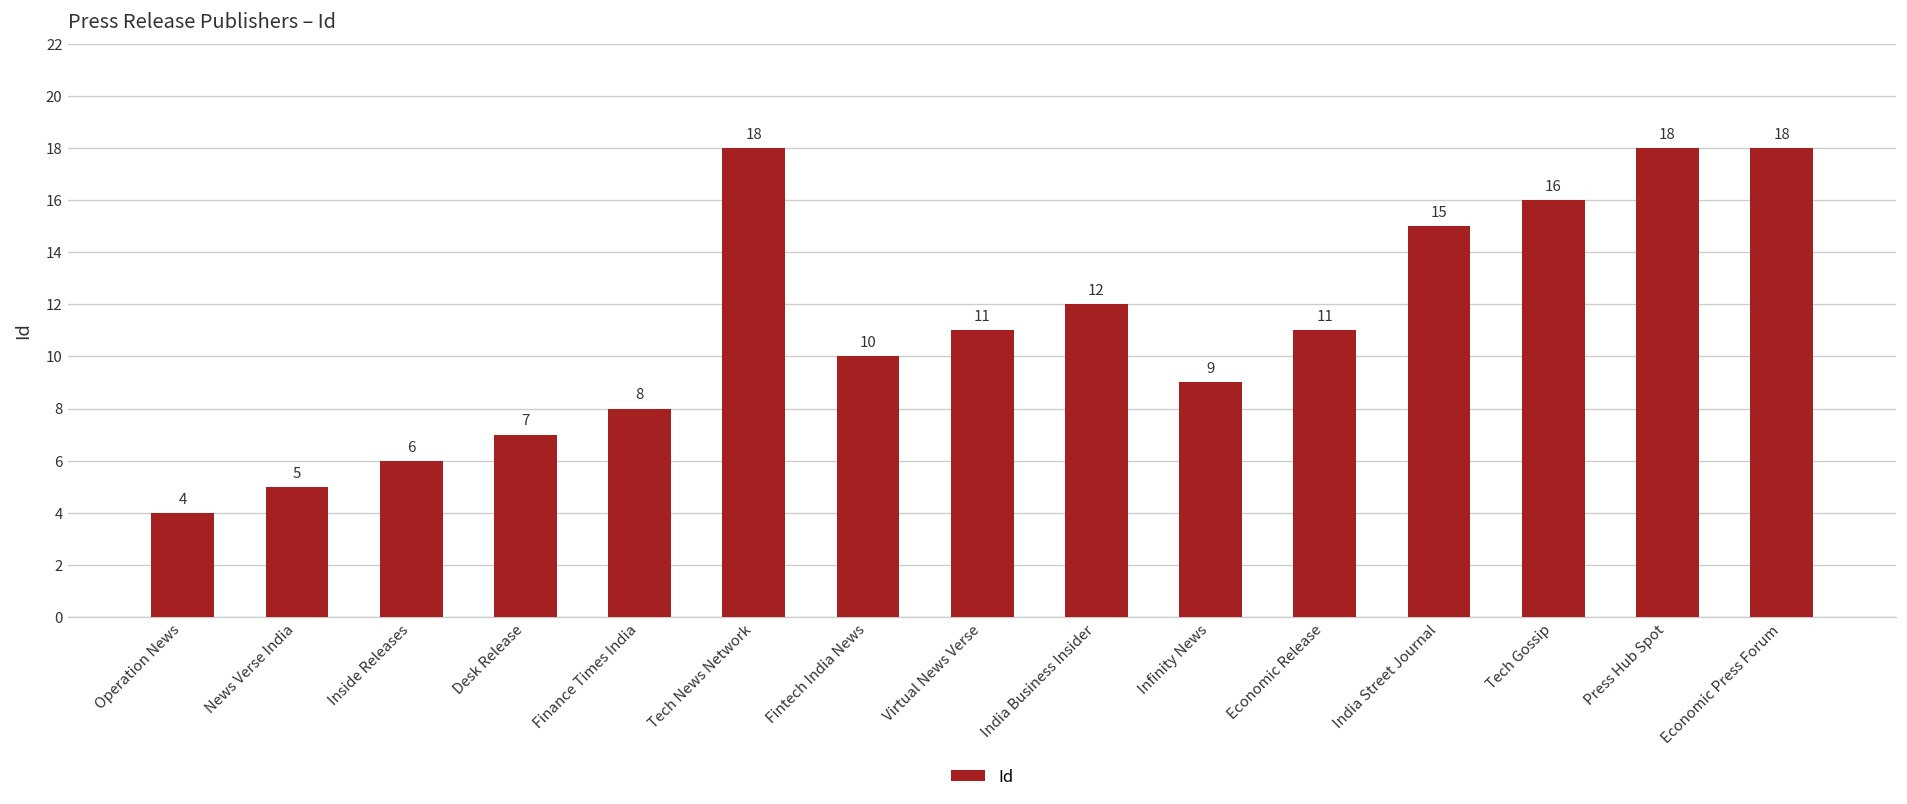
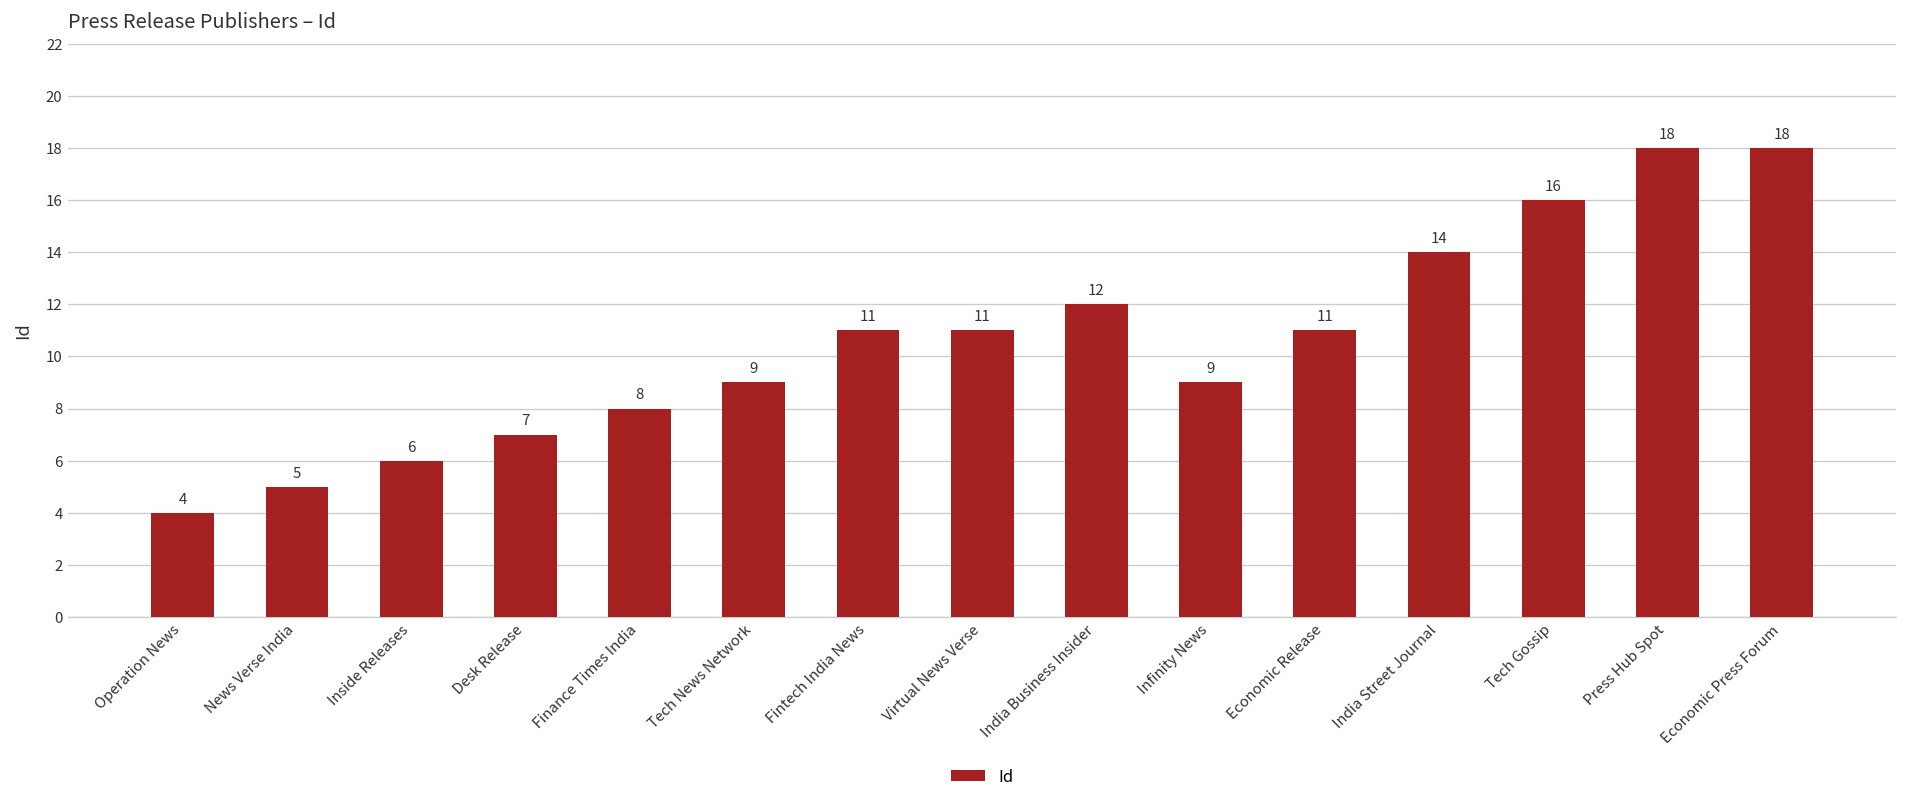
Tech News Network: 18 -> 9
Fintech India News: 10 -> 11
India Street Journal: 15 -> 14
